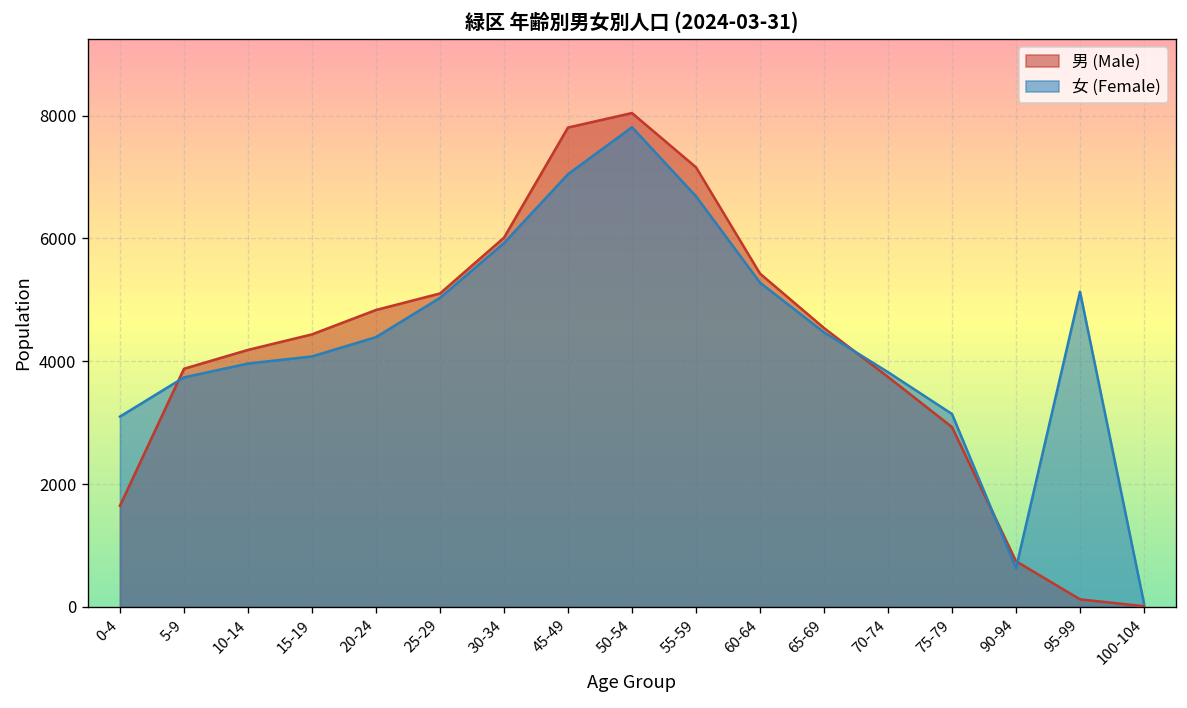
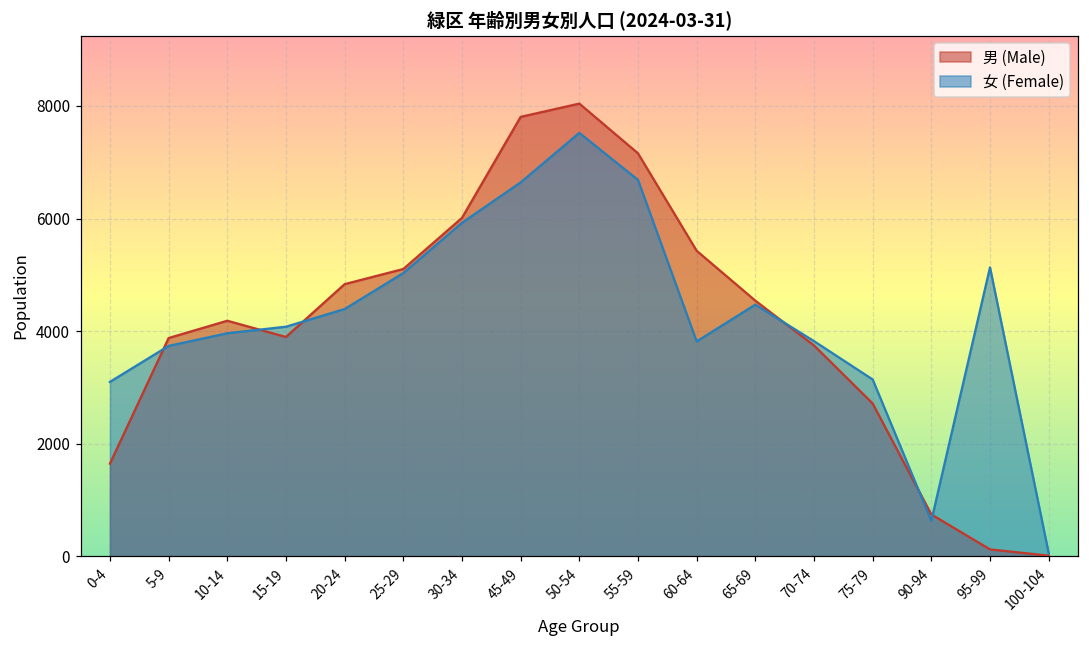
男 (Male), 15-19: 4400 -> 3900
女 (Female), 45-49: 7000 -> 6600
女 (Female), 50-54: 7800 -> 7500
女 (Female), 60-64: 5300 -> 3800
男 (Male), 75-79: 2900 -> 2700
